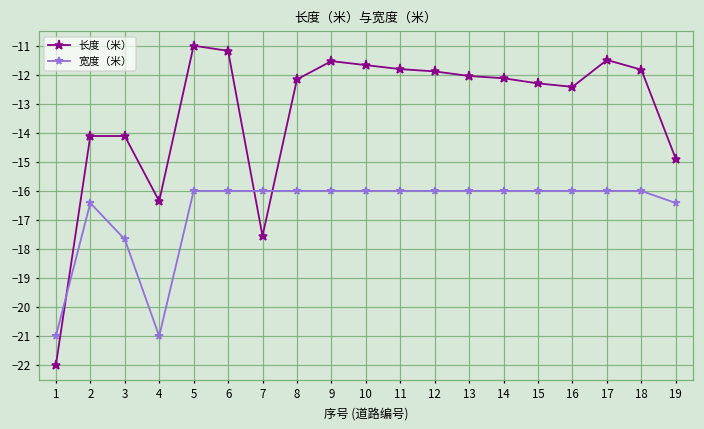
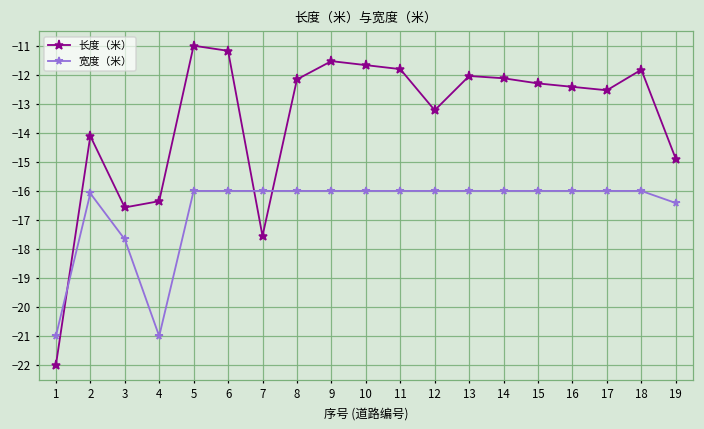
宽度（米）, 2: -16.4 -> -16.1
长度（米）, 3: -14.1 -> -16.6
长度（米）, 12: -11.9 -> -13.2
长度（米）, 17: -11.5 -> -12.5
